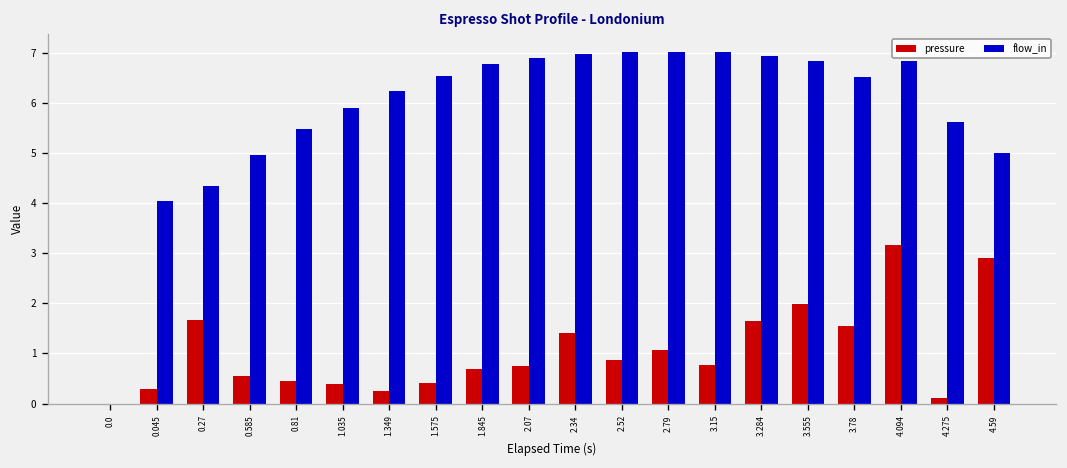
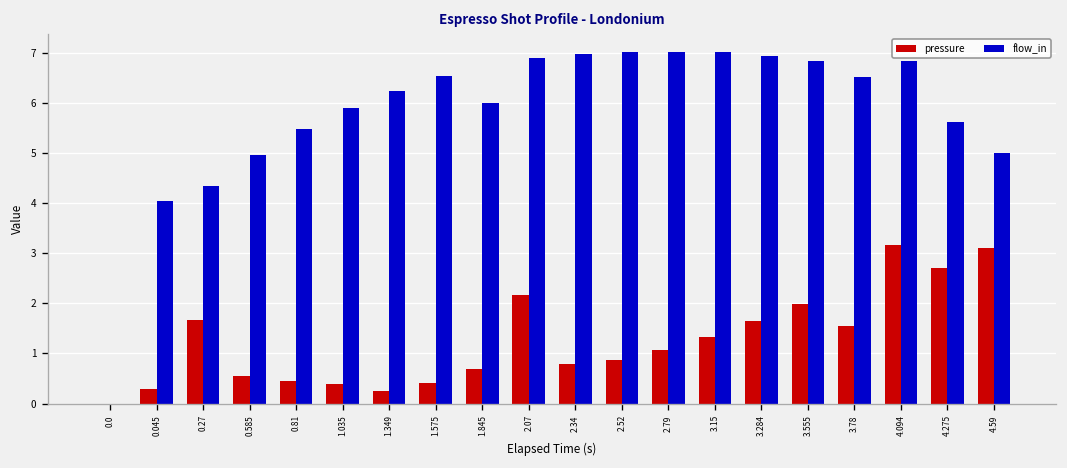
flow_in, 1.845: 6.8 -> 6.0
pressure, 2.07: 0.8 -> 2.2
pressure, 2.34: 1.4 -> 0.8
pressure, 3.15: 0.8 -> 1.3
pressure, 4.275: 0.1 -> 2.7
pressure, 4.59: 2.9 -> 3.1
